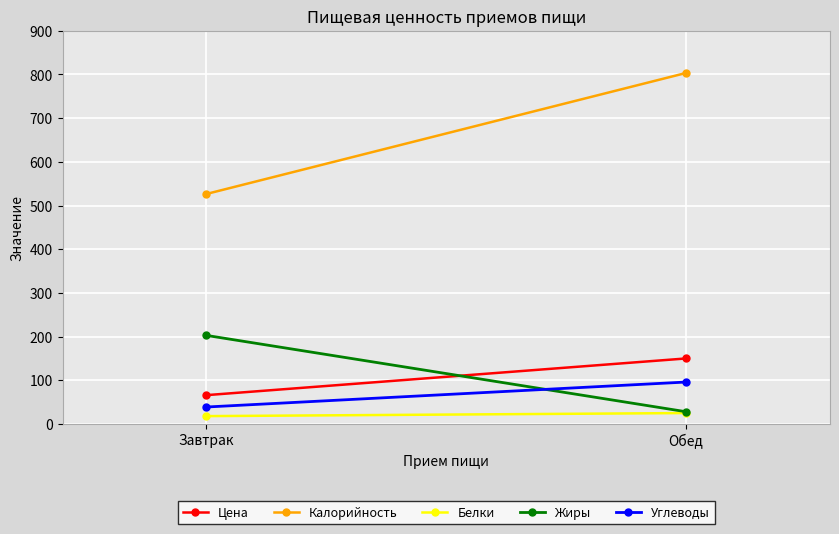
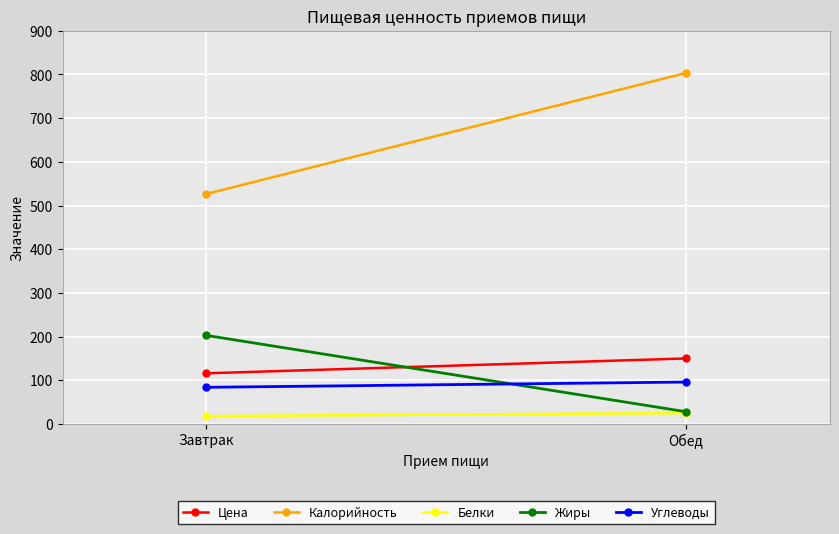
Цена, Завтрак: 70 -> 120
Углеводы, Завтрак: 40 -> 80
